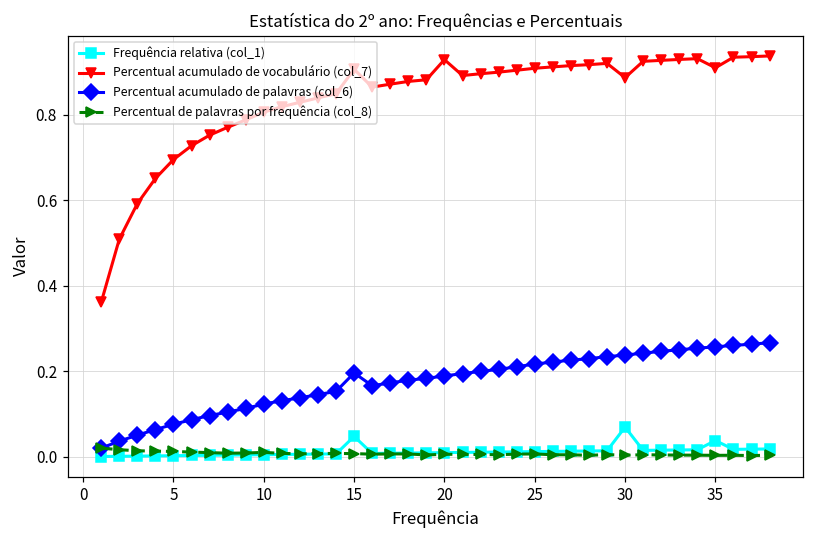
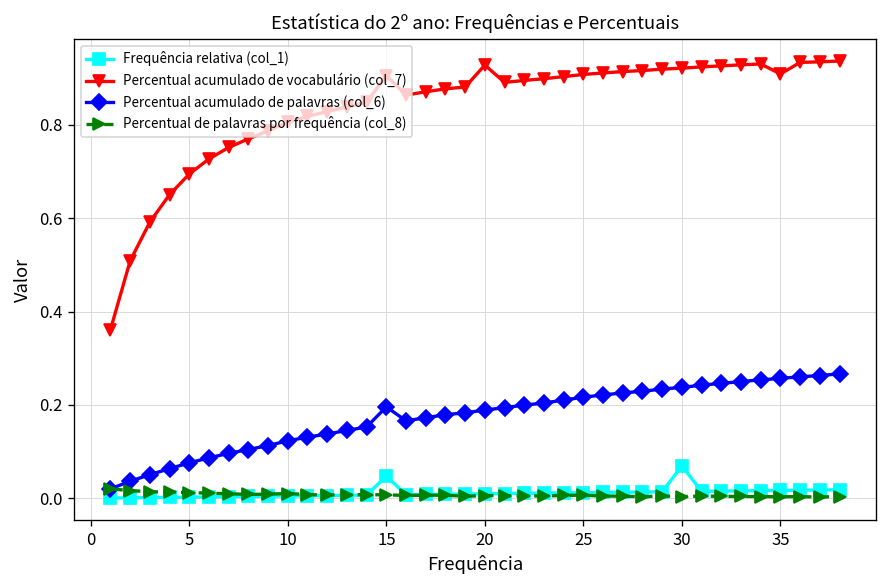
Percentual acumulado de vocabulário (col_7), 30: 0.89 -> 0.92
Frequência relativa (col_1), 35: 0.04 -> 0.02
